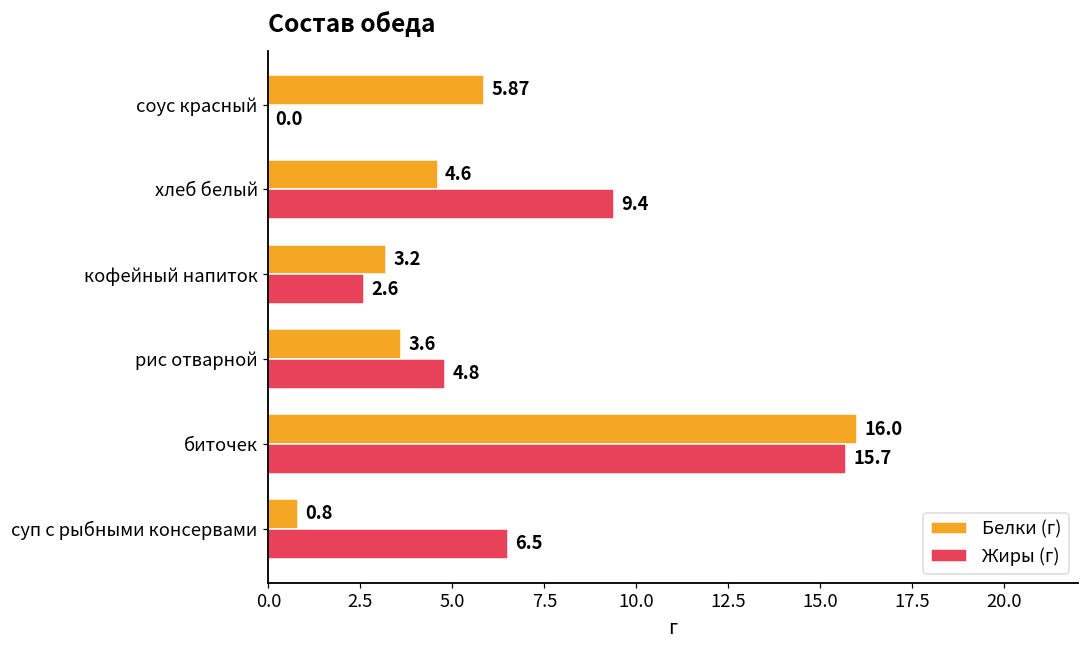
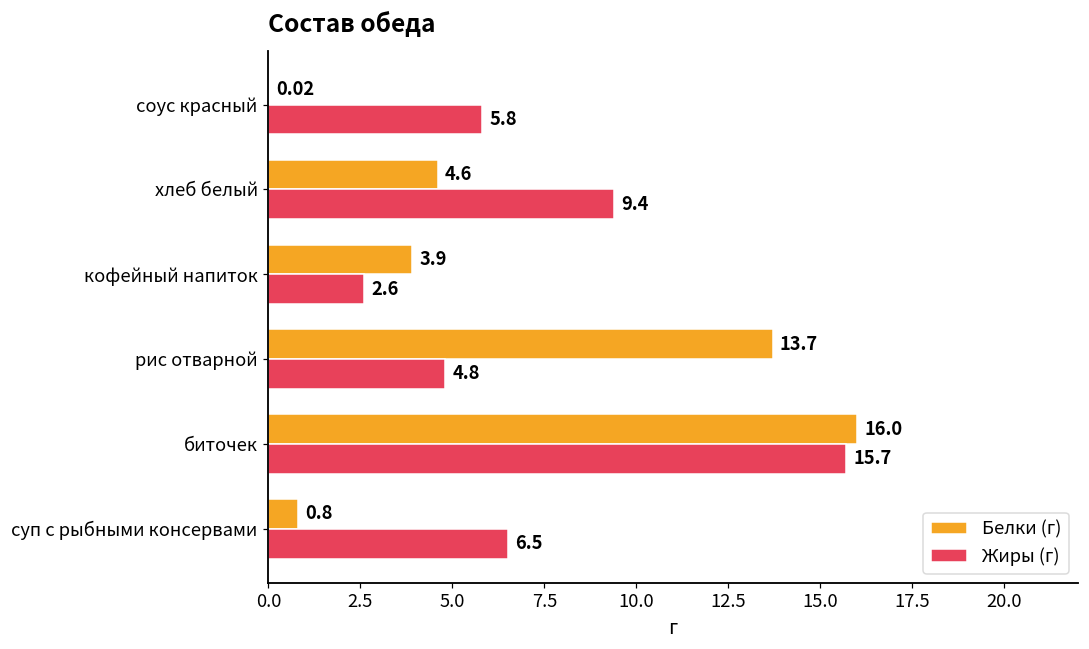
Белки (г), соус красный: 5.87 -> 0.02
Жиры (г), соус красный: 0.0 -> 5.8
Белки (г), кофейный напиток: 3.2 -> 3.9
Белки (г), рис отварной: 3.6 -> 13.7
